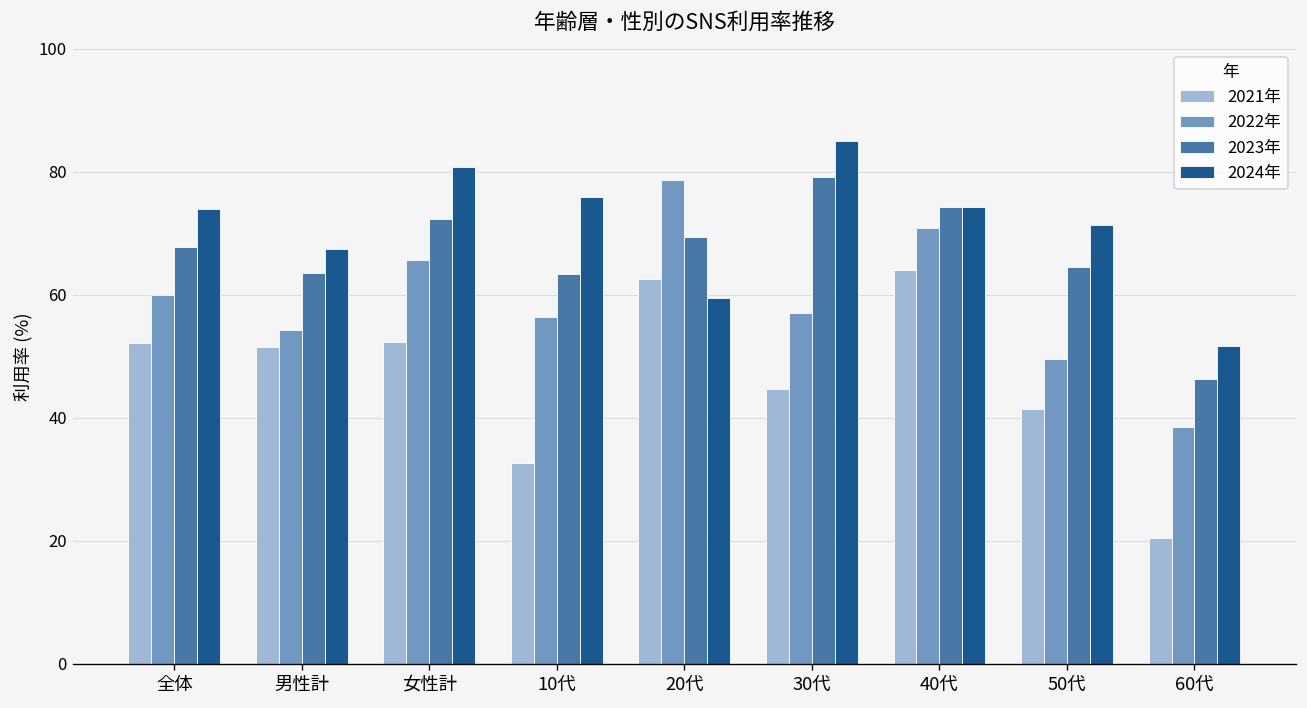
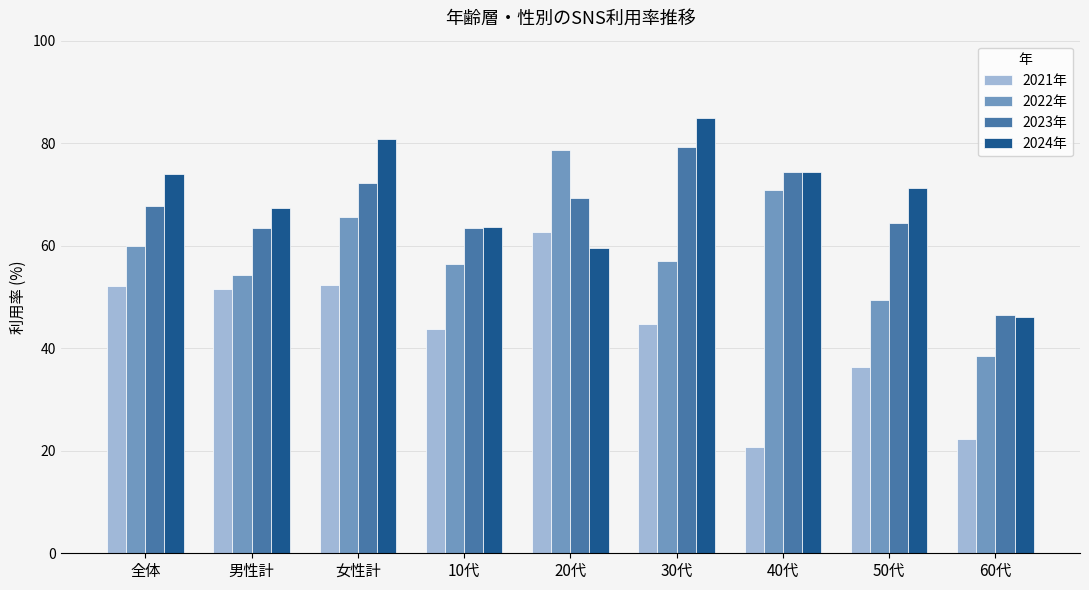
2021年, 10代: 33 -> 44
2024年, 10代: 76 -> 64
2021年, 40代: 64 -> 21
2021年, 50代: 42 -> 36
2021年, 60代: 21 -> 22
2024年, 60代: 52 -> 46
